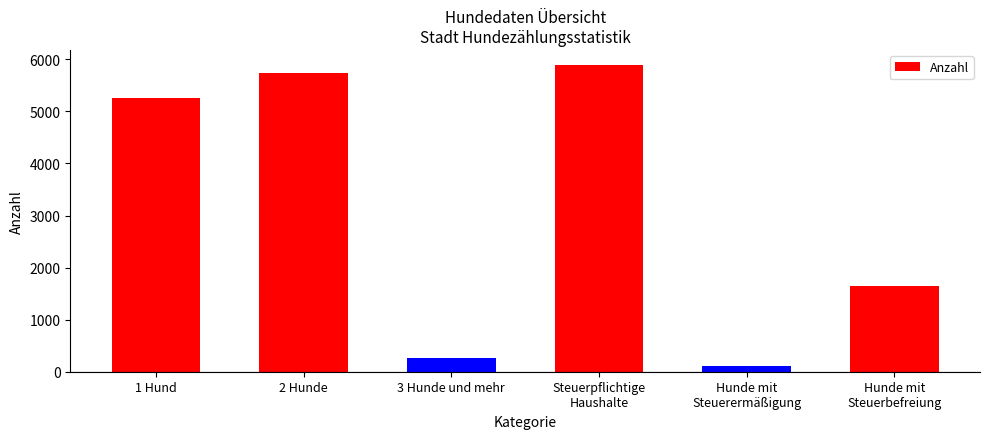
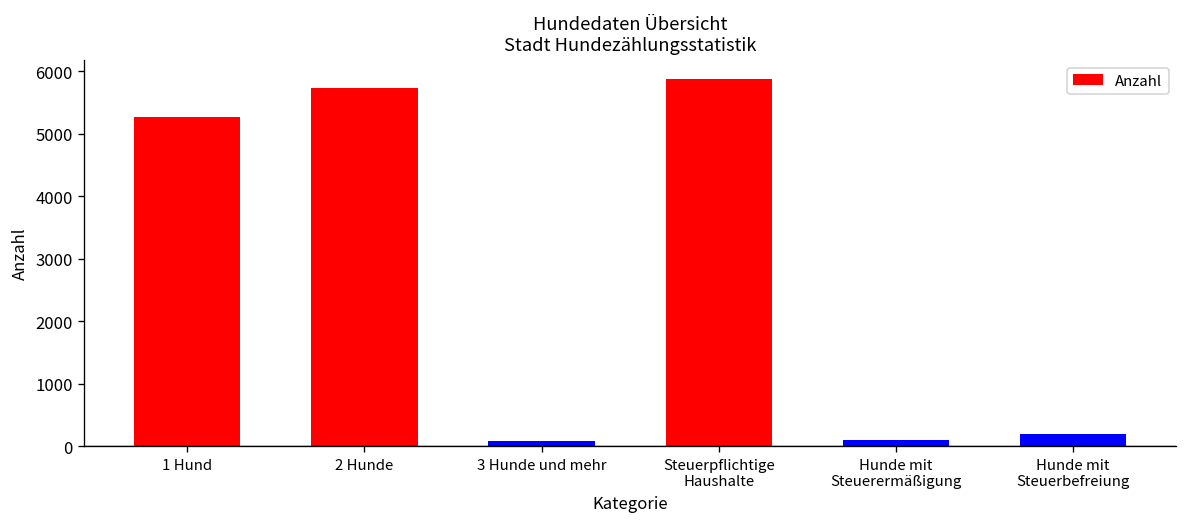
3 Hunde und mehr: 300 -> 100
Hunde mit Steuerbefreiung: 1600 -> 200
